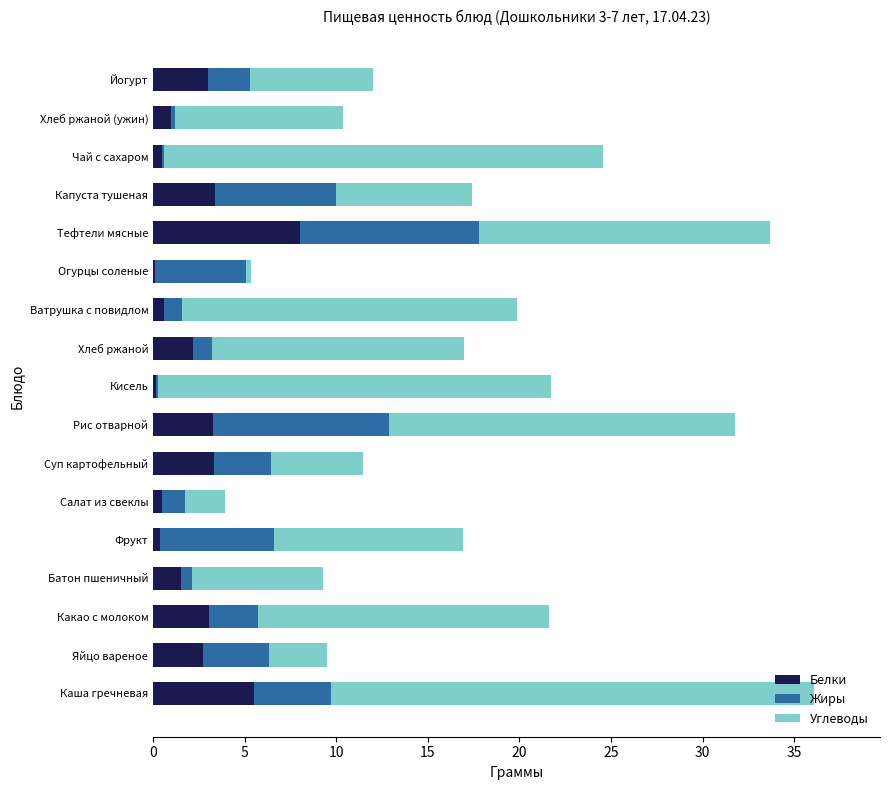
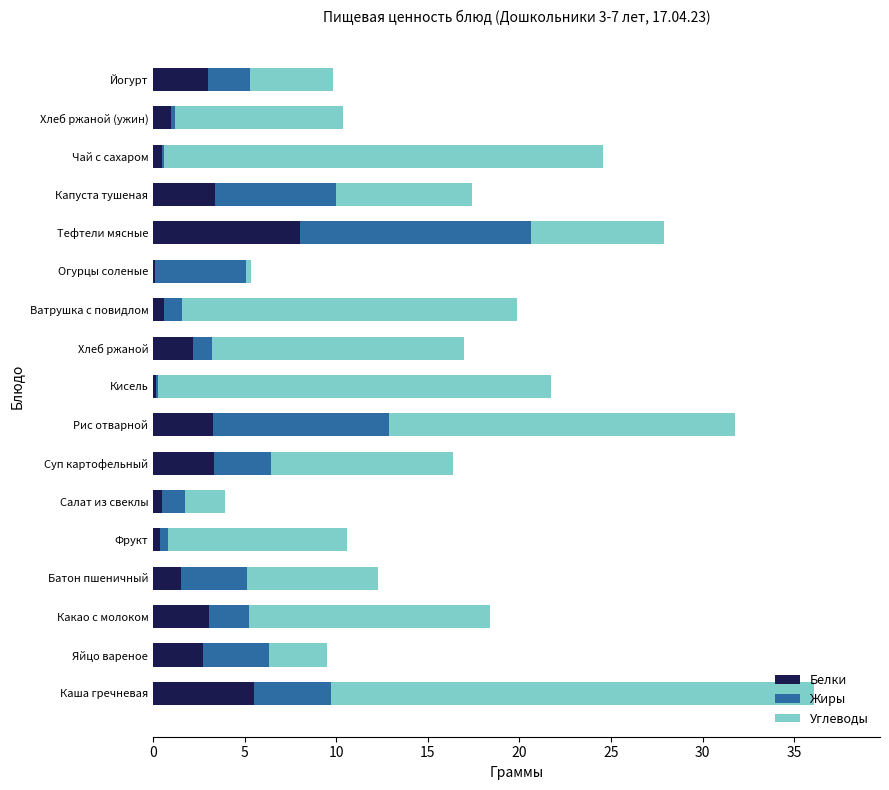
Углеводы, Йогурт: 6.7 -> 4.5
Жиры, Тефтели мясные: 9.8 -> 12.6
Углеводы, Тефтели мясные: 15.9 -> 7.2
Углеводы, Суп картофельный: 5.0 -> 9.9
Жиры, Фрукт: 6.2 -> 0.4
Углеводы, Фрукт: 10.3 -> 9.8
Жиры, Батон пшеничный: 0.6 -> 3.6
Жиры, Какао с молоком: 2.7 -> 2.2
Углеводы, Какао с молоком: 15.9 -> 13.2
